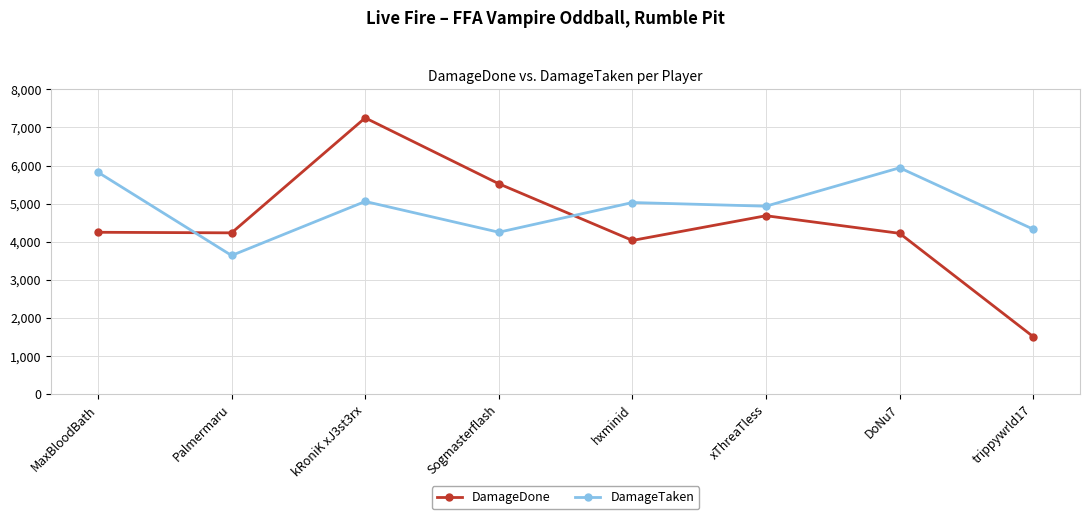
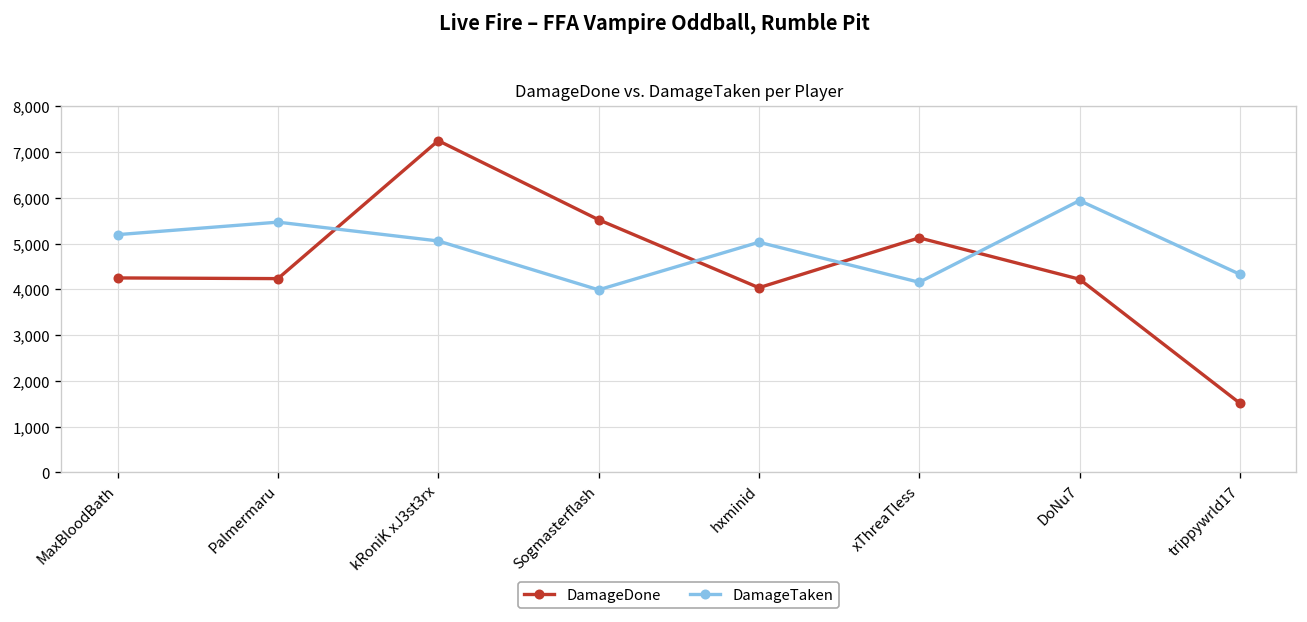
DamageTaken, MaxBloodBath: 5,800 -> 5,200
DamageTaken, Palmermaru: 3,600 -> 5,500
DamageTaken, Sogmasterflash: 4,300 -> 4,000
DamageDone, xThreaTless: 4,700 -> 5,100
DamageTaken, xThreaTless: 4,900 -> 4,200
